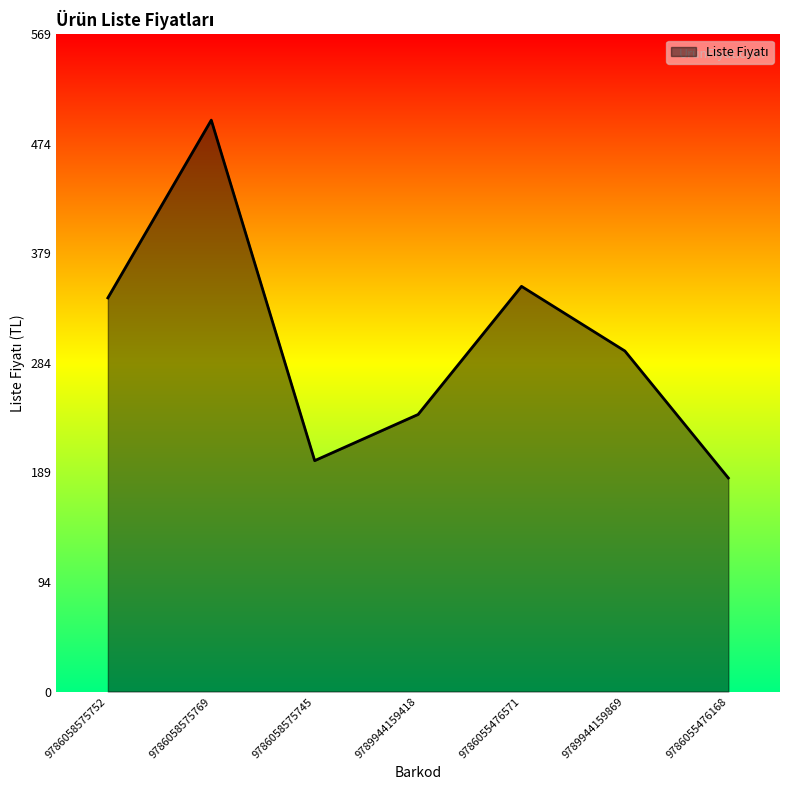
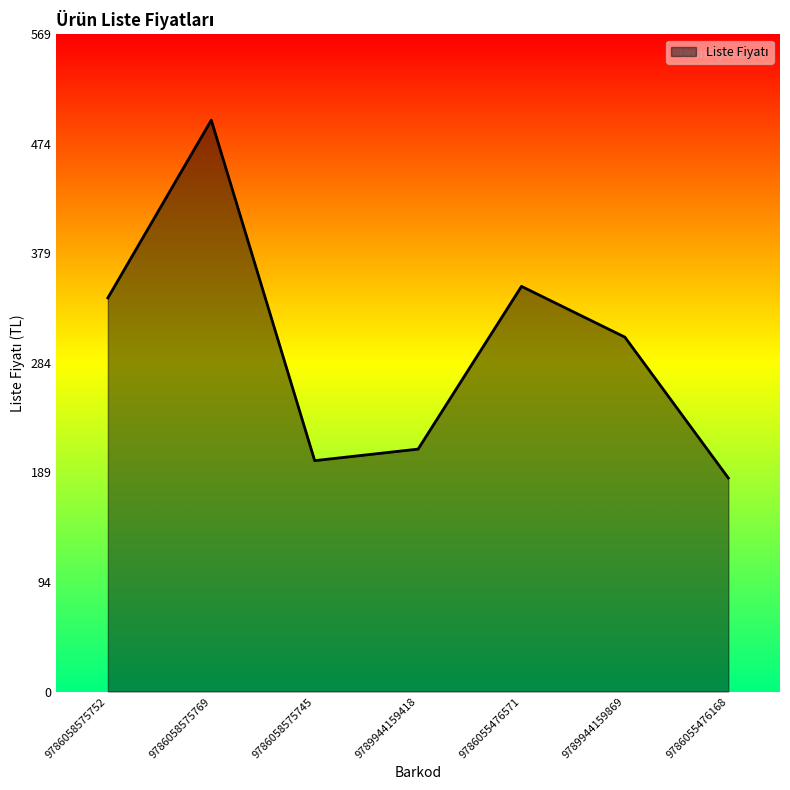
9789944159418: 240 -> 210
9789944159869: 295 -> 307
